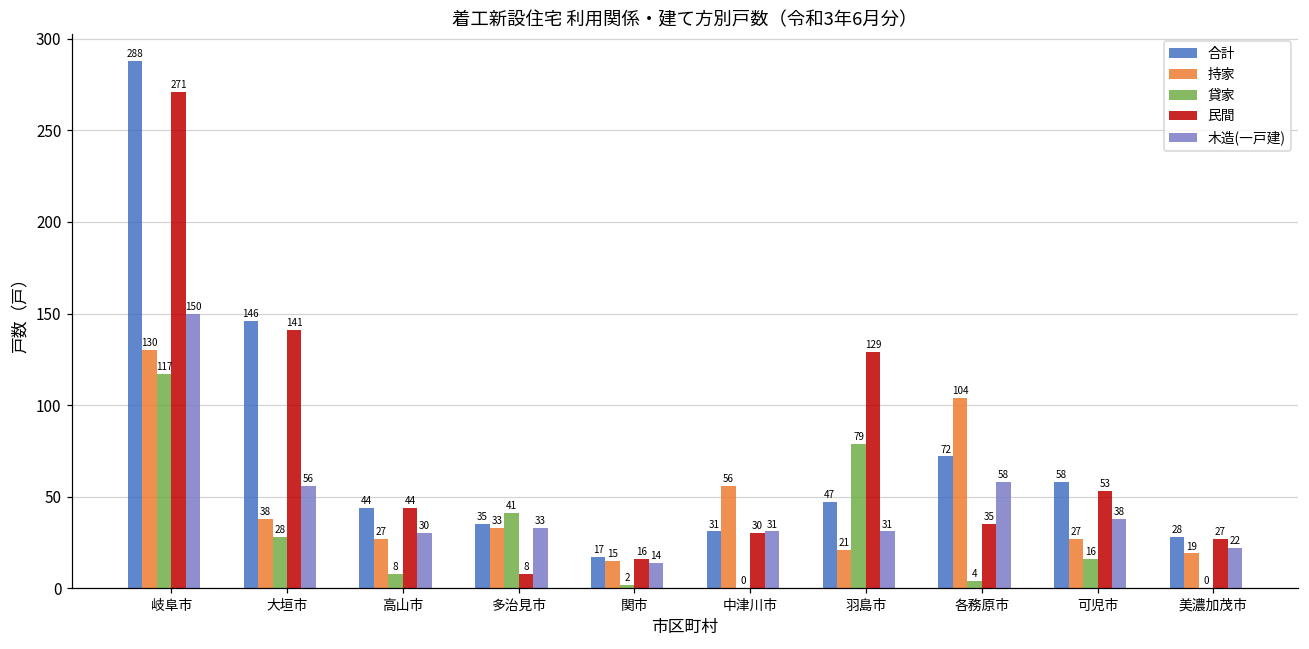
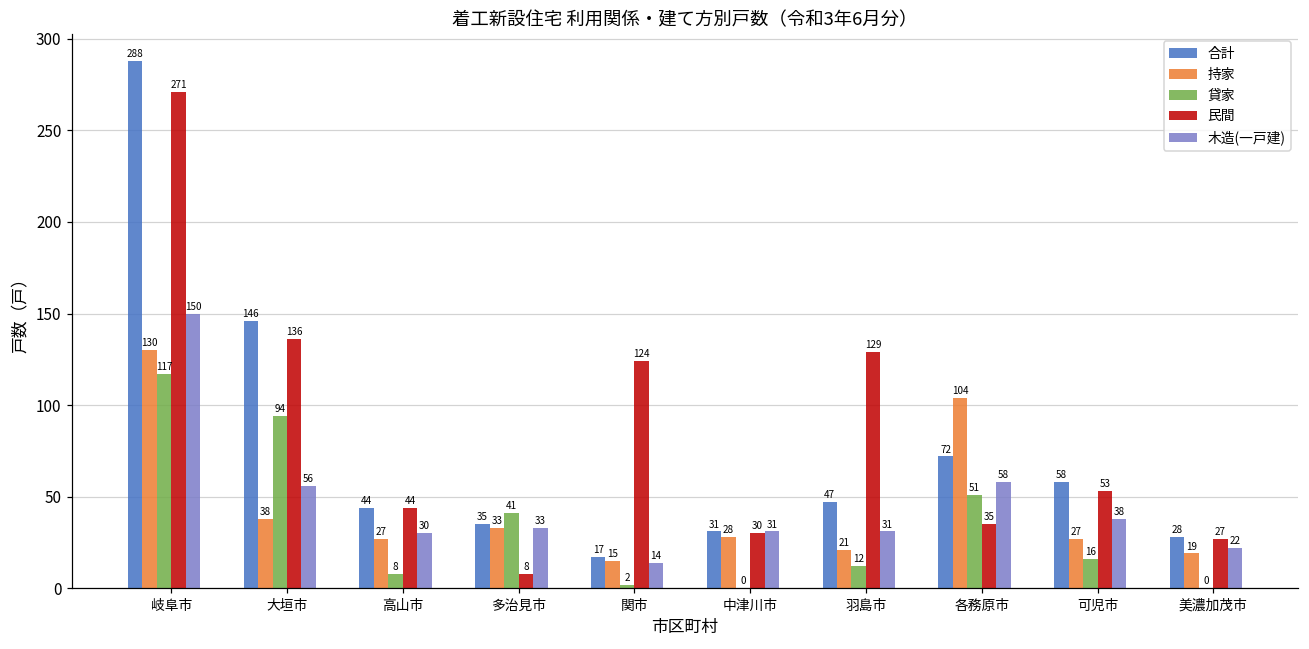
貸家, 大垣市: 28 -> 94
民間, 大垣市: 141 -> 136
民間, 関市: 16 -> 124
持家, 中津川市: 56 -> 28
貸家, 羽島市: 79 -> 12
貸家, 各務原市: 4 -> 51
